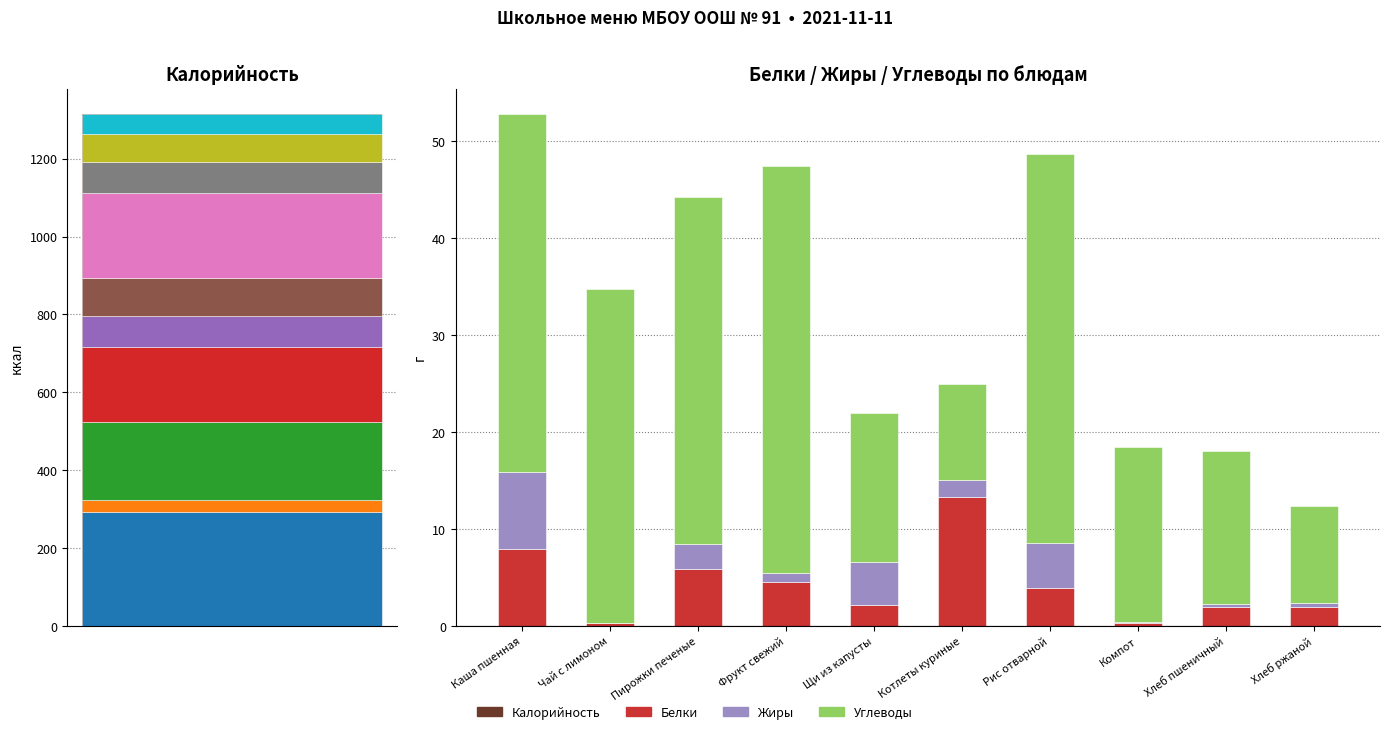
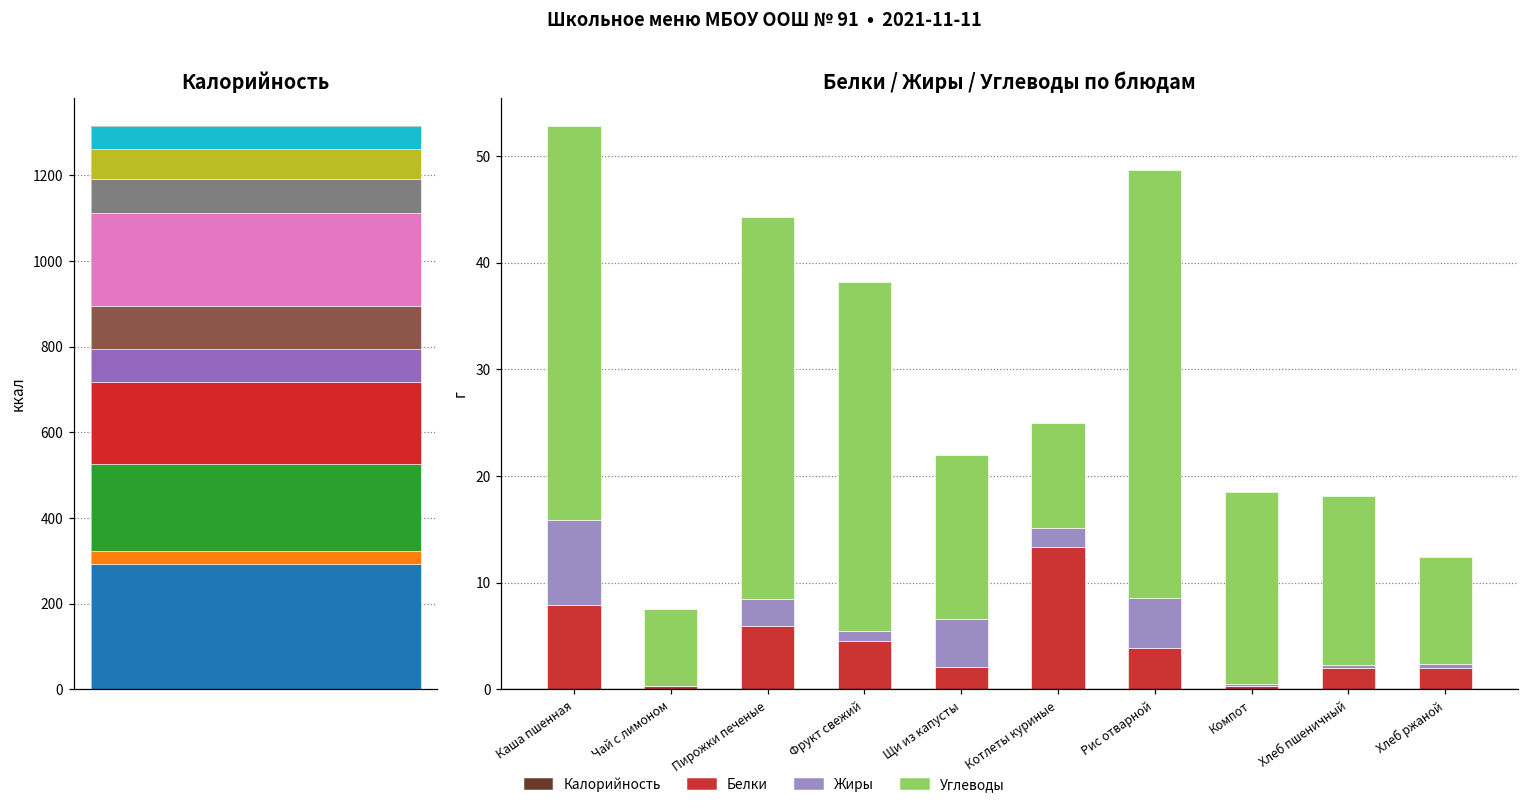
Белки / Жиры / Углеводы по блюдам, Углеводы, Чай с лимоном: 35 -> 7
Белки / Жиры / Углеводы по блюдам, Углеводы, Фрукт свежий: 42 -> 33
